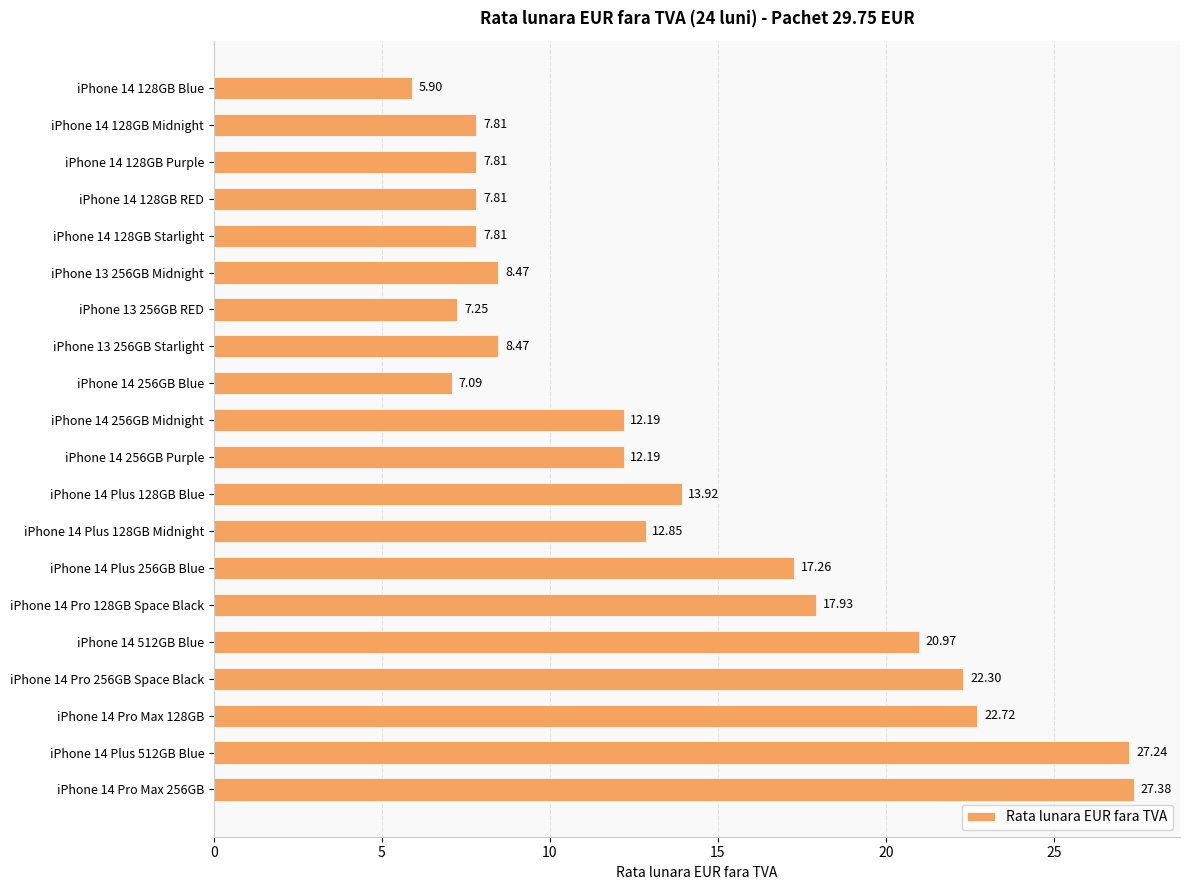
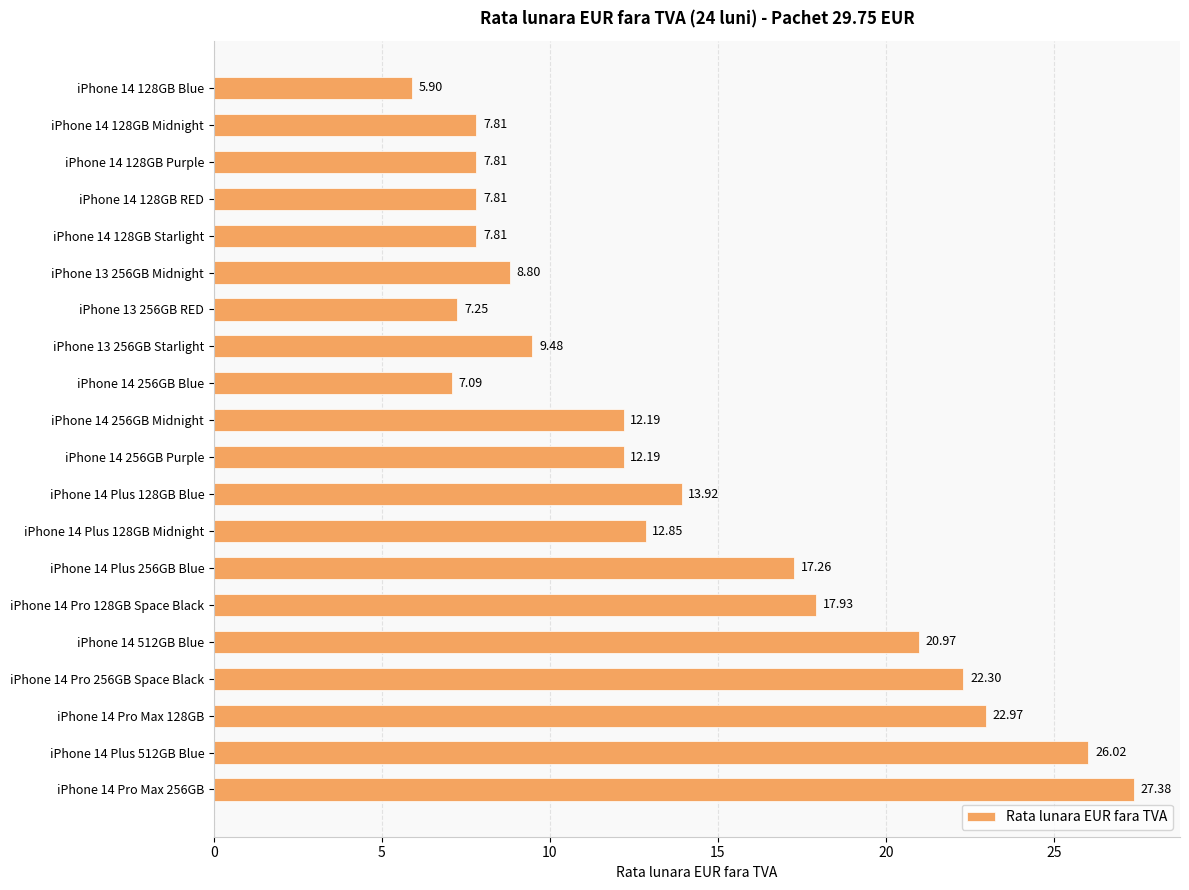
iPhone 13 256GB Midnight: 8.47 -> 8.80
iPhone 13 256GB Starlight: 8.47 -> 9.48
iPhone 14 Pro Max 128GB: 22.72 -> 22.97
iPhone 14 Plus 512GB Blue: 27.24 -> 26.02
